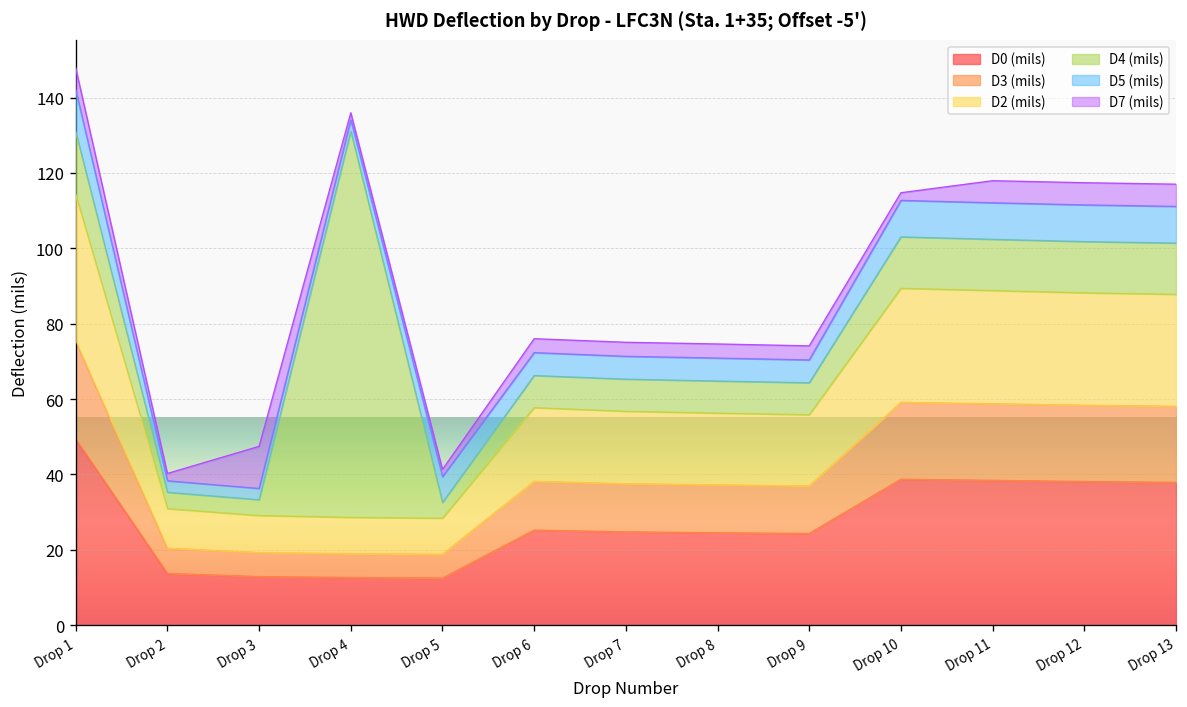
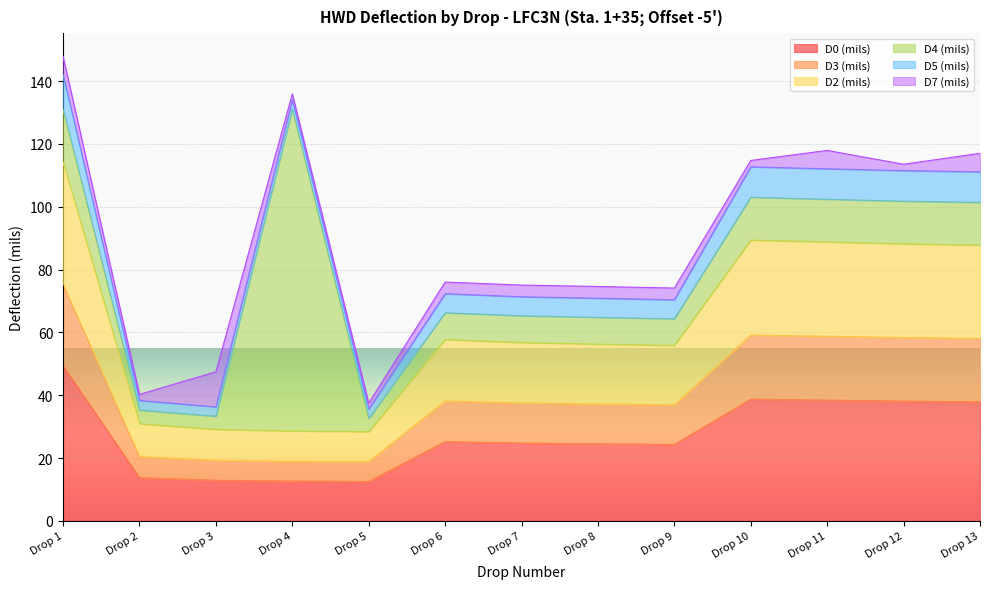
D5 (mils), Drop 5: 7 -> 3
D7 (mils), Drop 12: 6 -> 2
